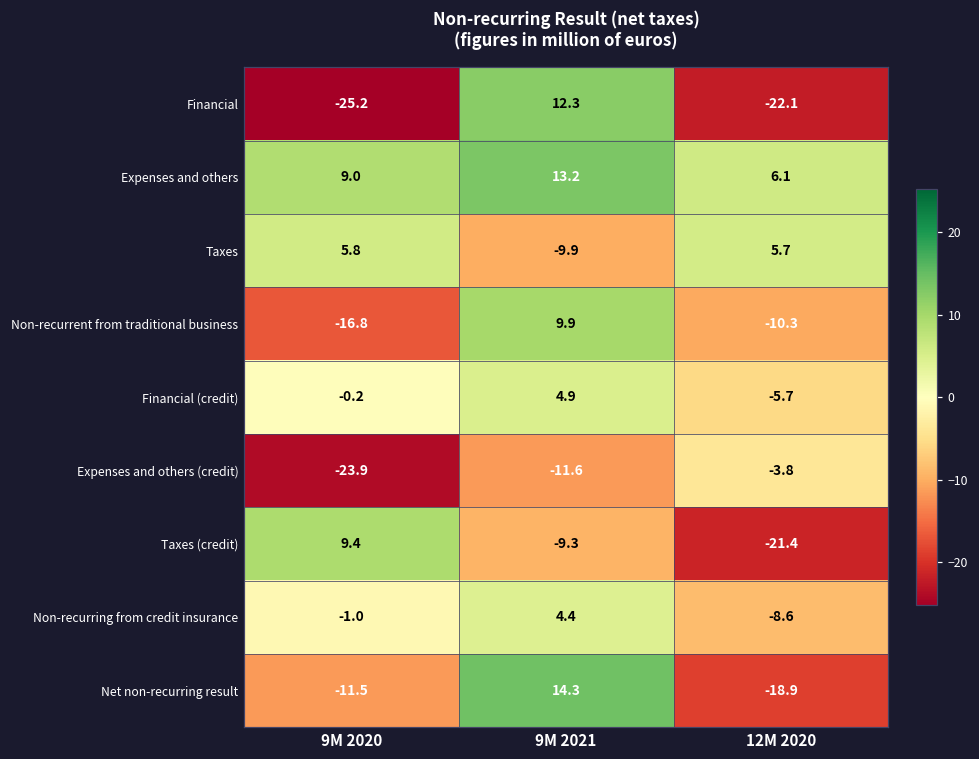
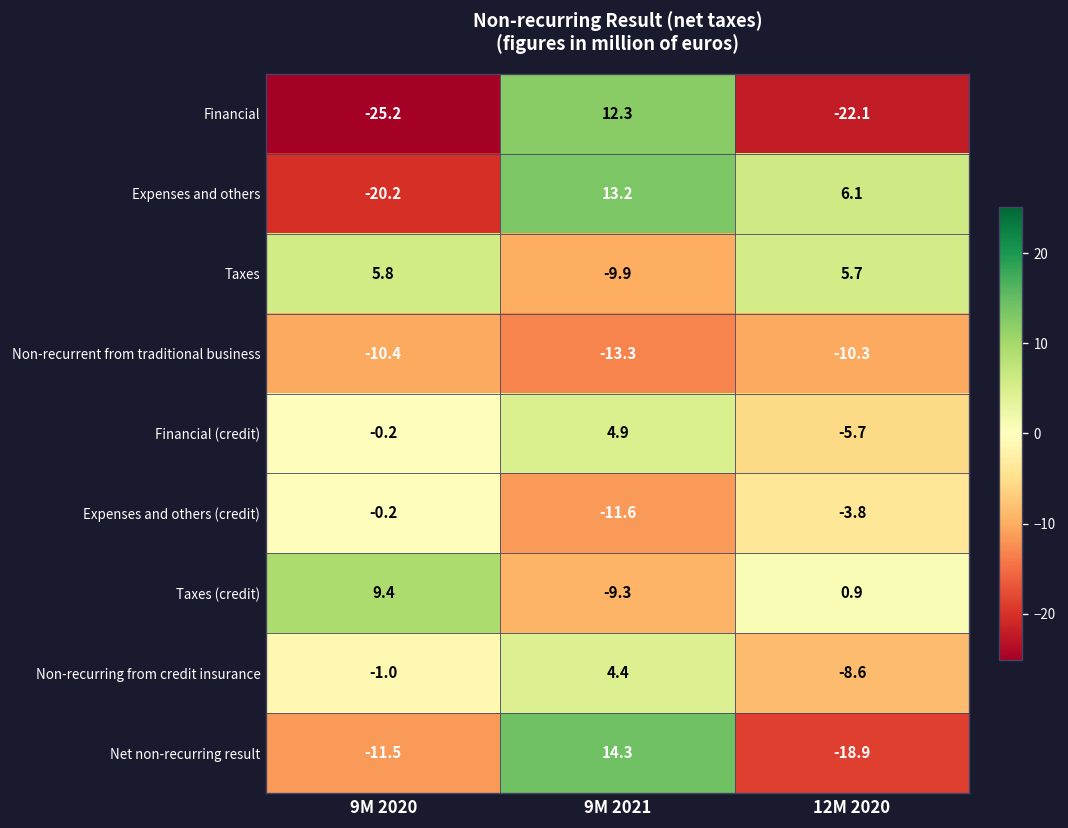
Expenses and others, 9M 2020: 9.0 -> -20.2
Non-recurrent from traditional business, 9M 2020: -16.8 -> -10.4
Non-recurrent from traditional business, 9M 2021: 9.9 -> -13.3
Expenses and others (credit), 9M 2020: -23.9 -> -0.2
Taxes (credit), 12M 2020: -21.4 -> 0.9
